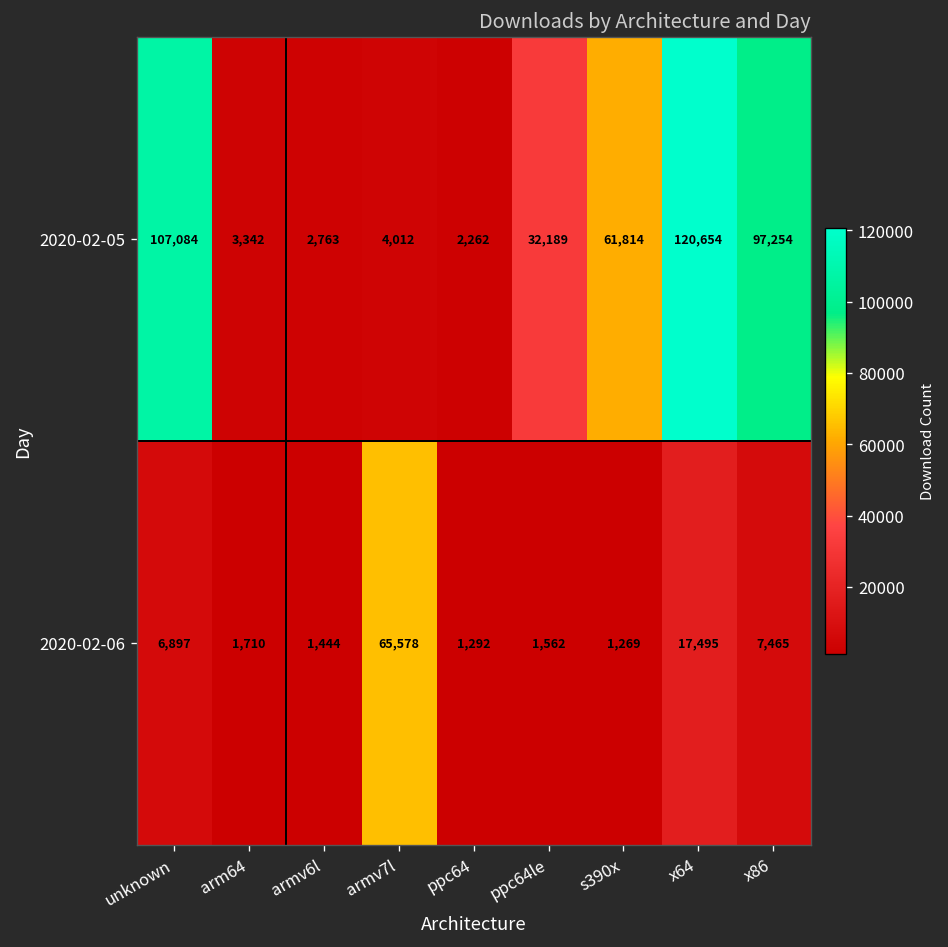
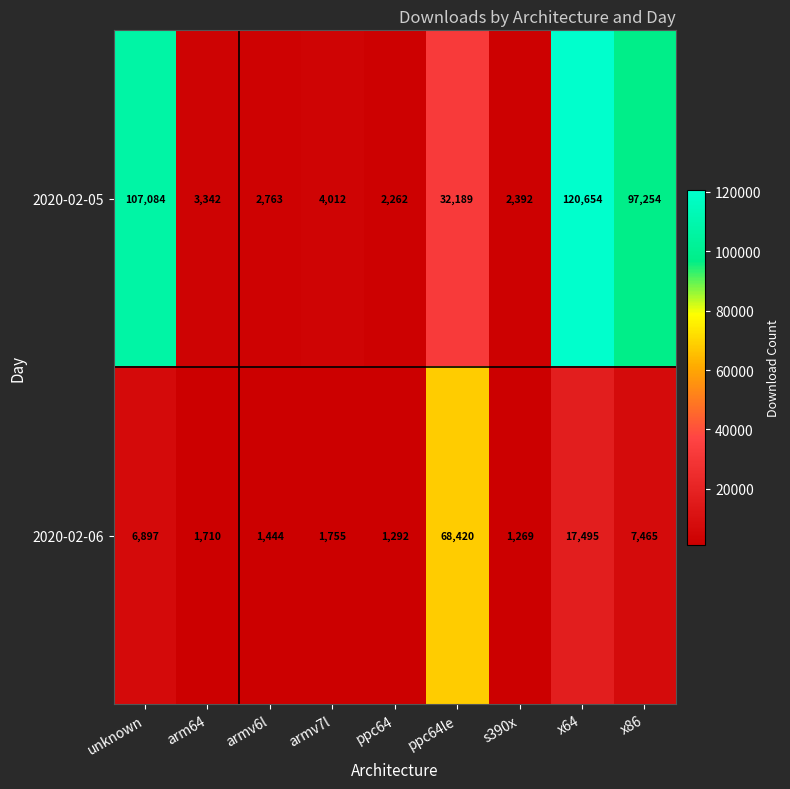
2020-02-05, s390x: 61,814 -> 2,392
2020-02-06, armv7l: 65,578 -> 1,755
2020-02-06, ppc64le: 1,562 -> 68,420
